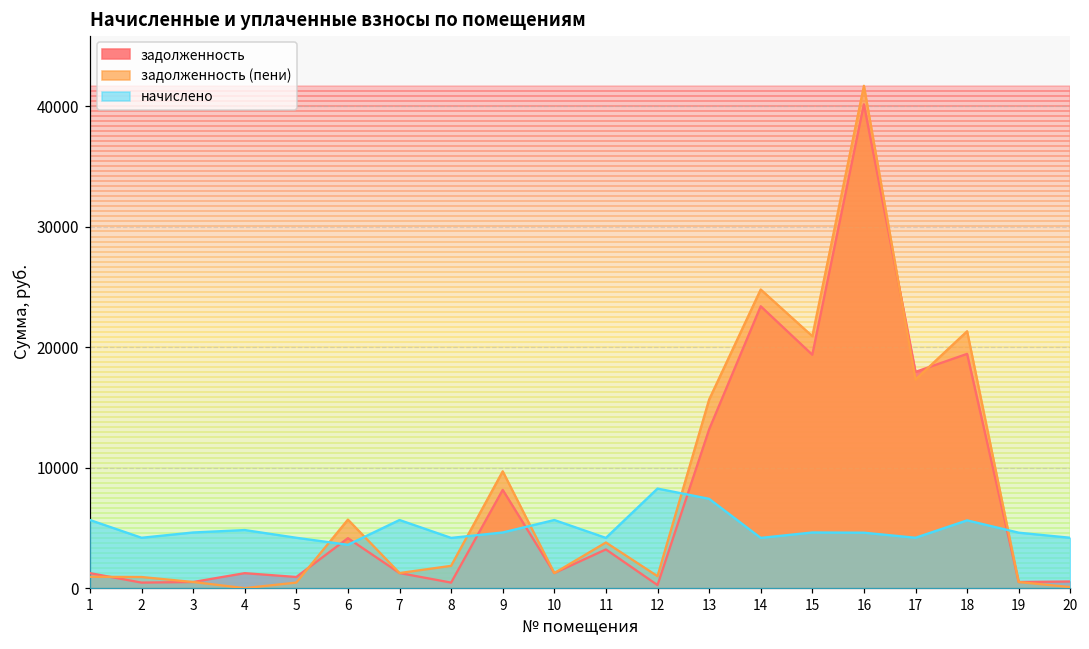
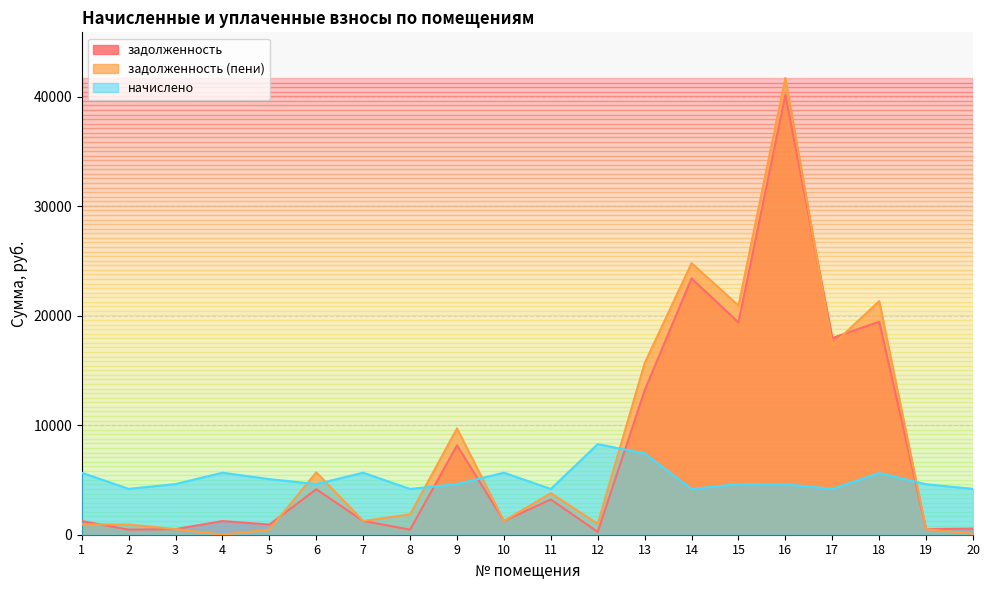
начислено, 4: 4800 -> 5700
начислено, 5: 4200 -> 5100
начислено, 6: 3600 -> 4600
